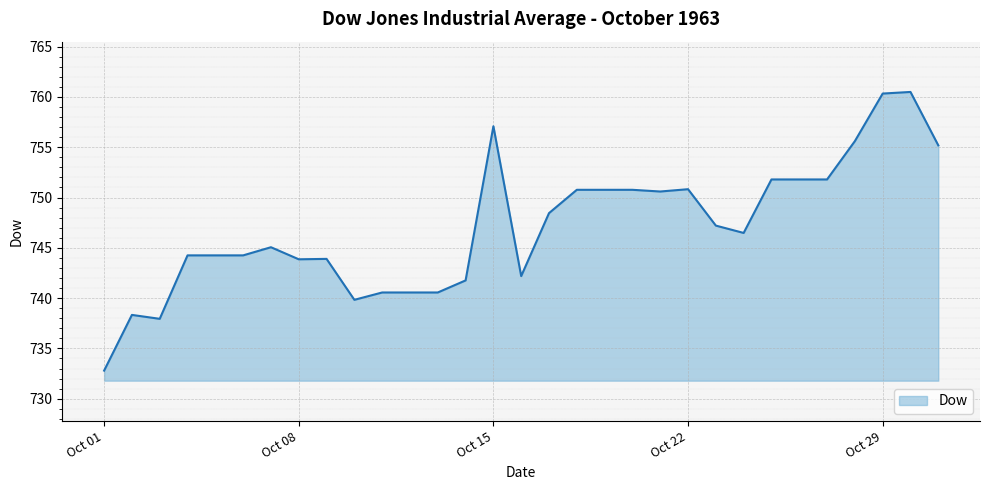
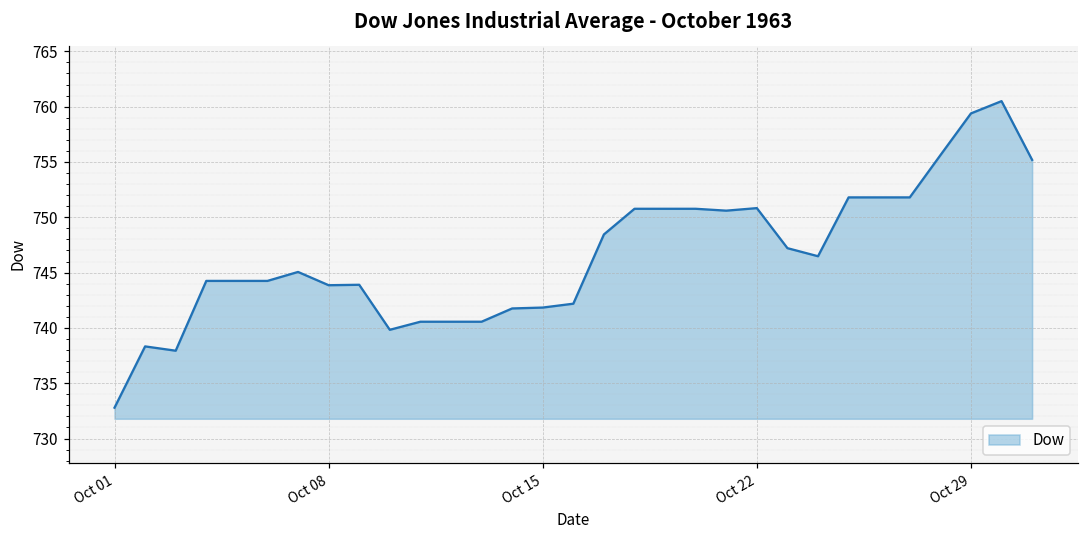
Oct 15: 757.1 -> 741.8
Oct 29: 760.3 -> 759.4
